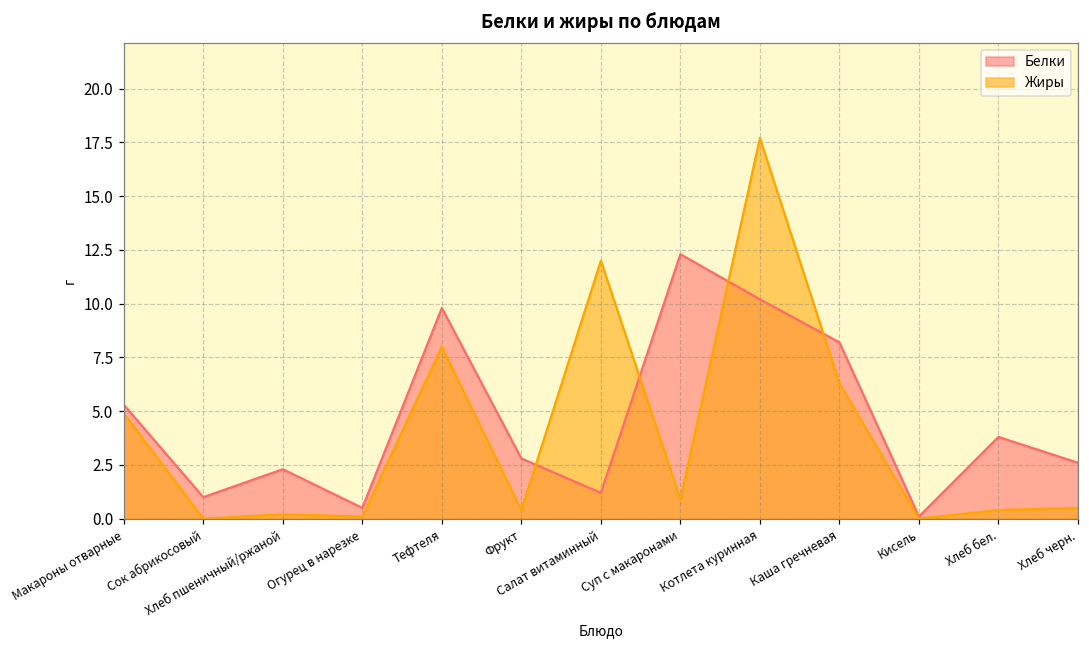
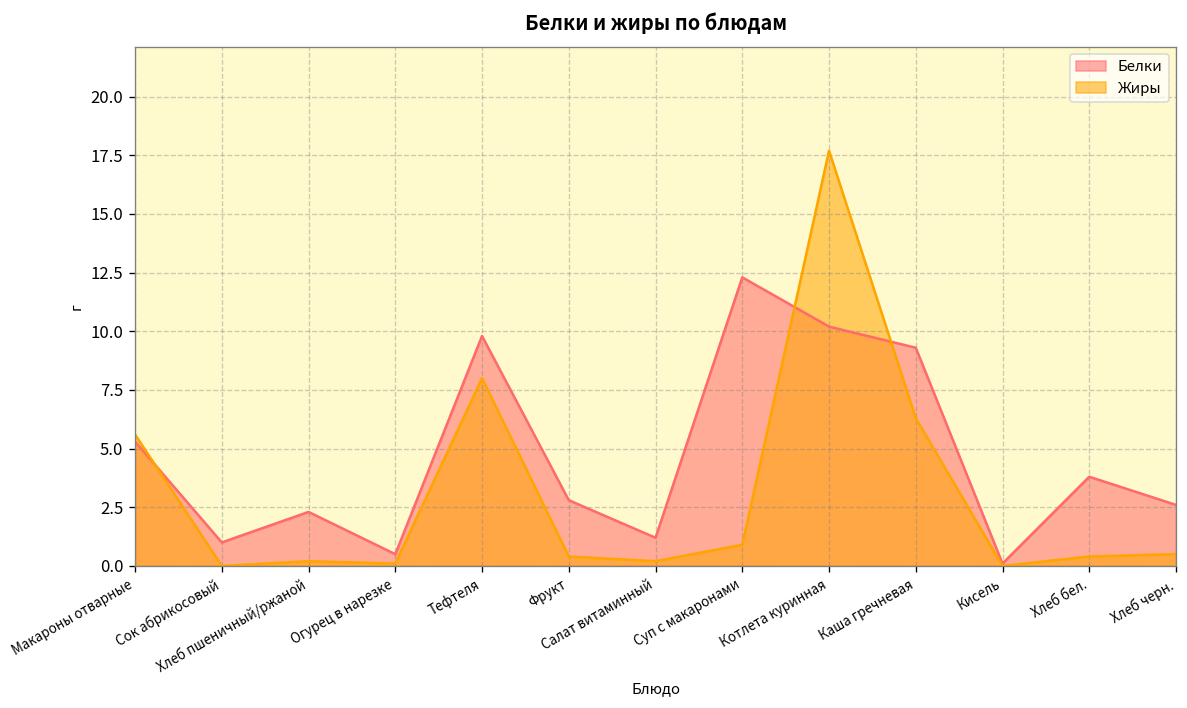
Жиры, Макароны отварные: 4.9 -> 5.6
Жиры, Салат витаминный: 12.0 -> 0.2
Белки, Каша гречневая: 8.2 -> 9.3
